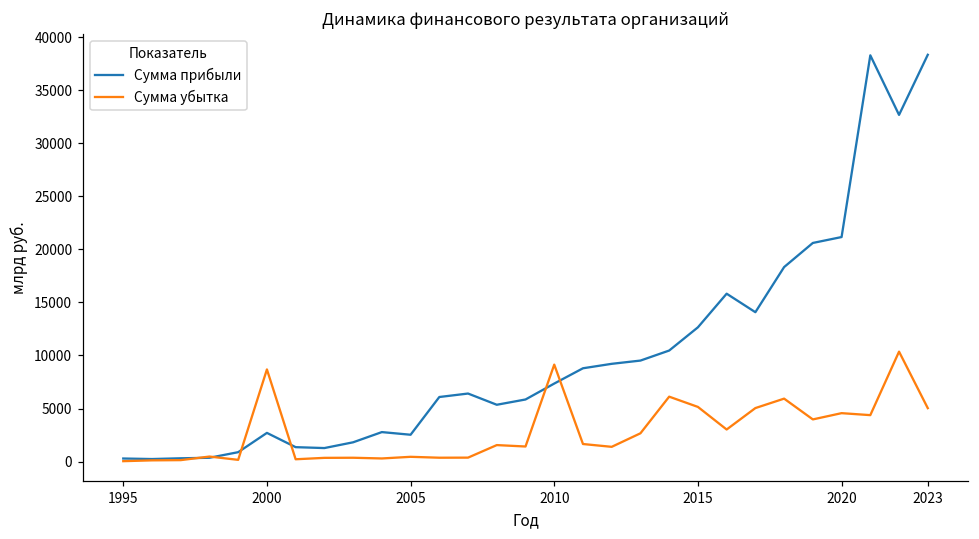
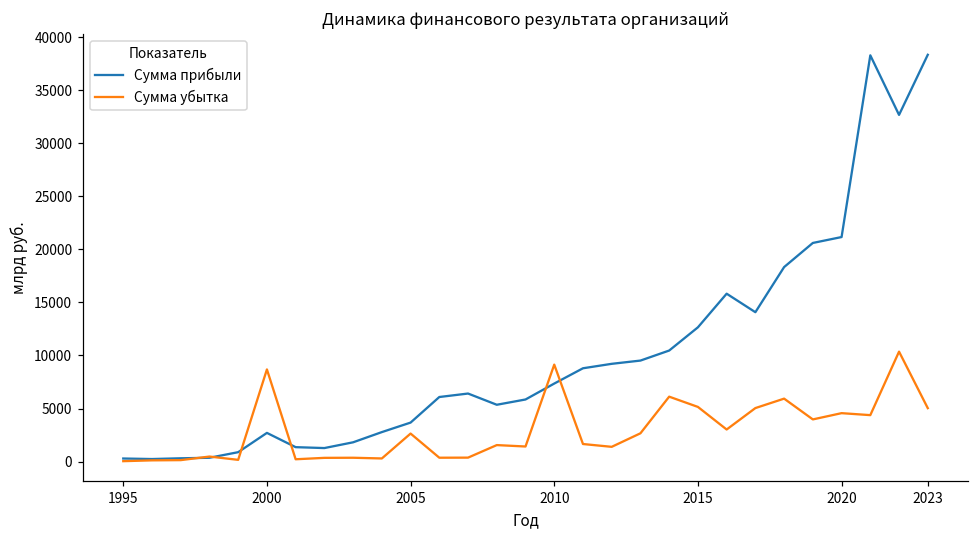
Сумма прибыли, 2005: 3000 -> 4000
Сумма убытка, 2005: 0 -> 3000
